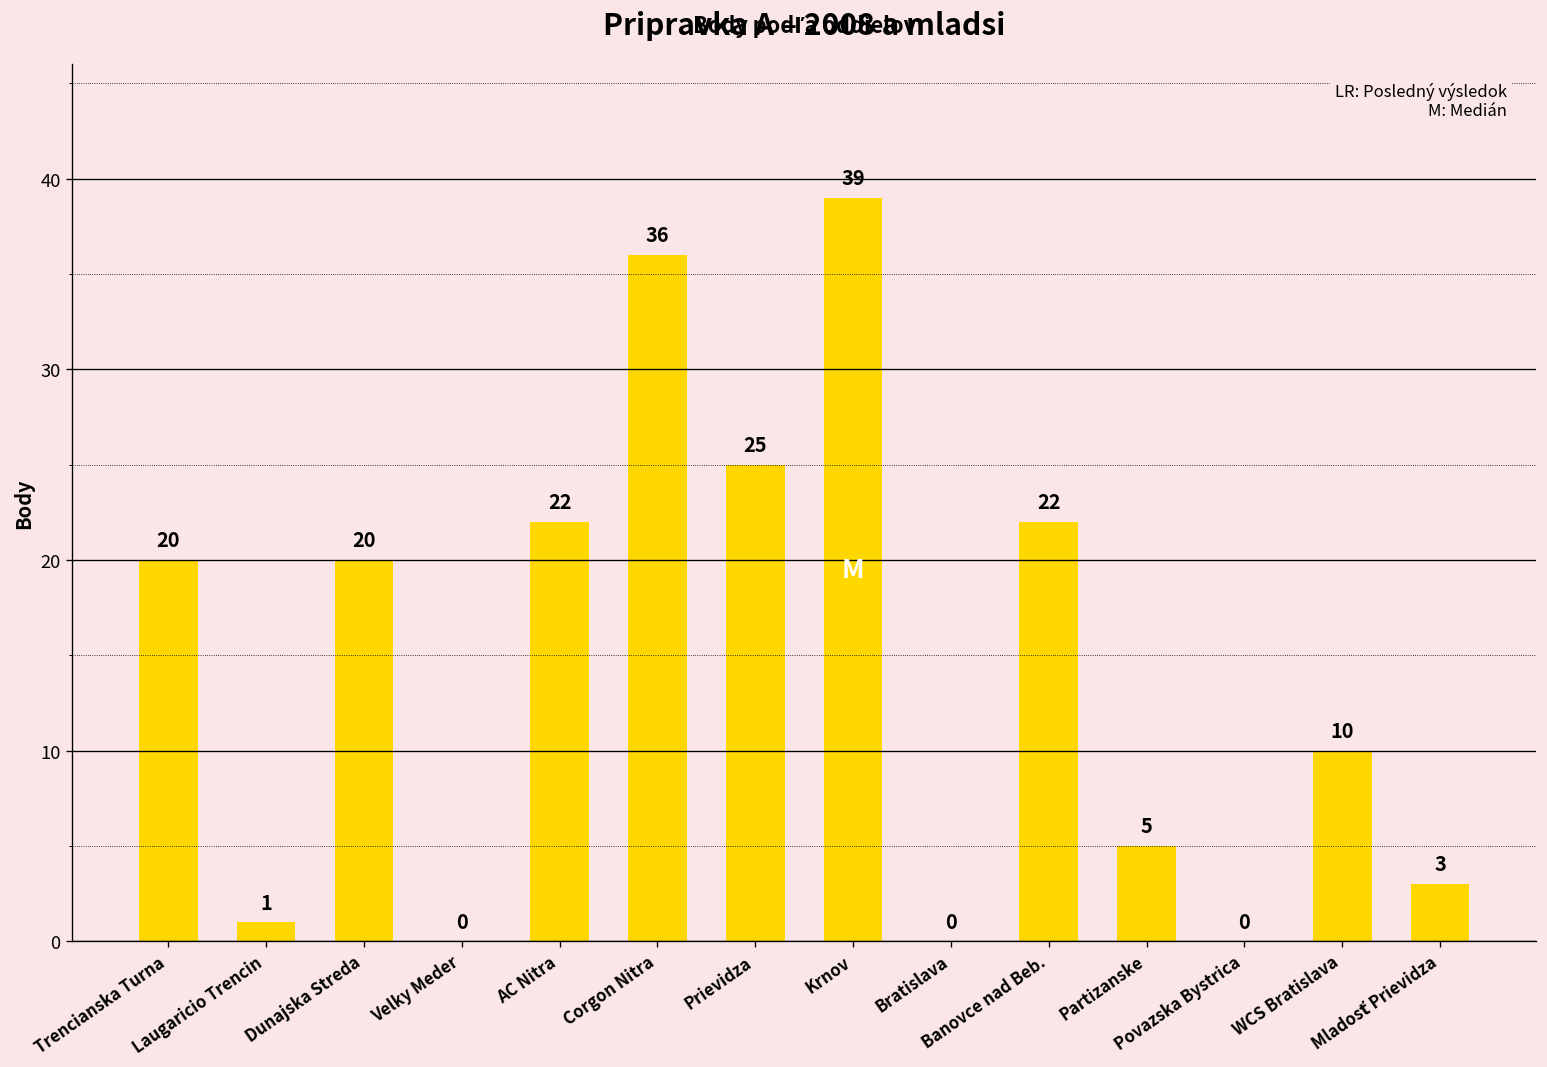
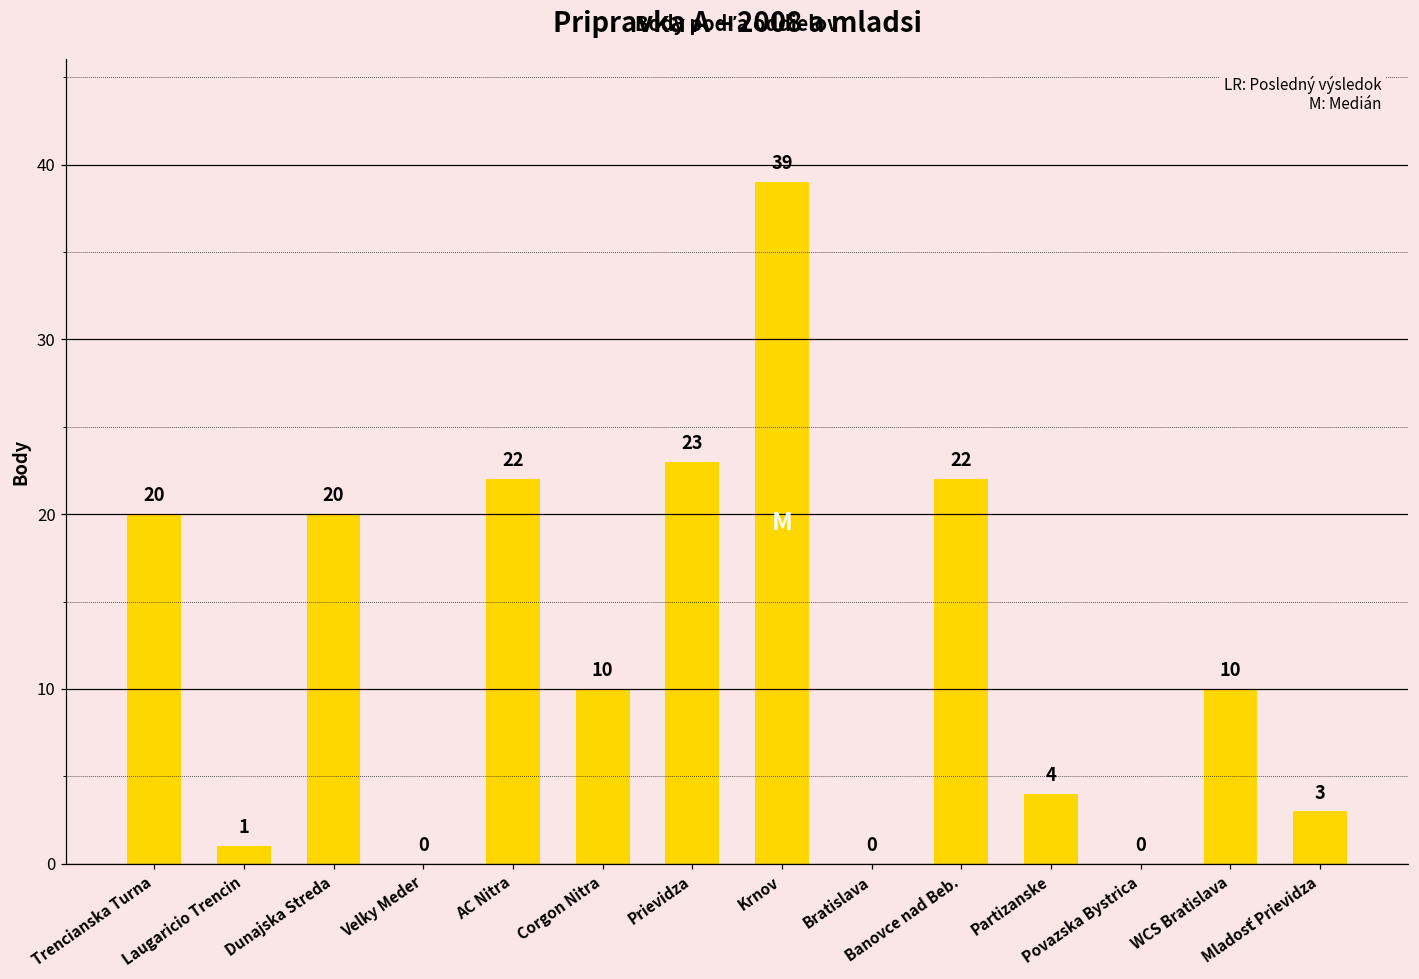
Corgon Nitra: 36 -> 10
Prievidza: 25 -> 23
Partizanske: 5 -> 4
